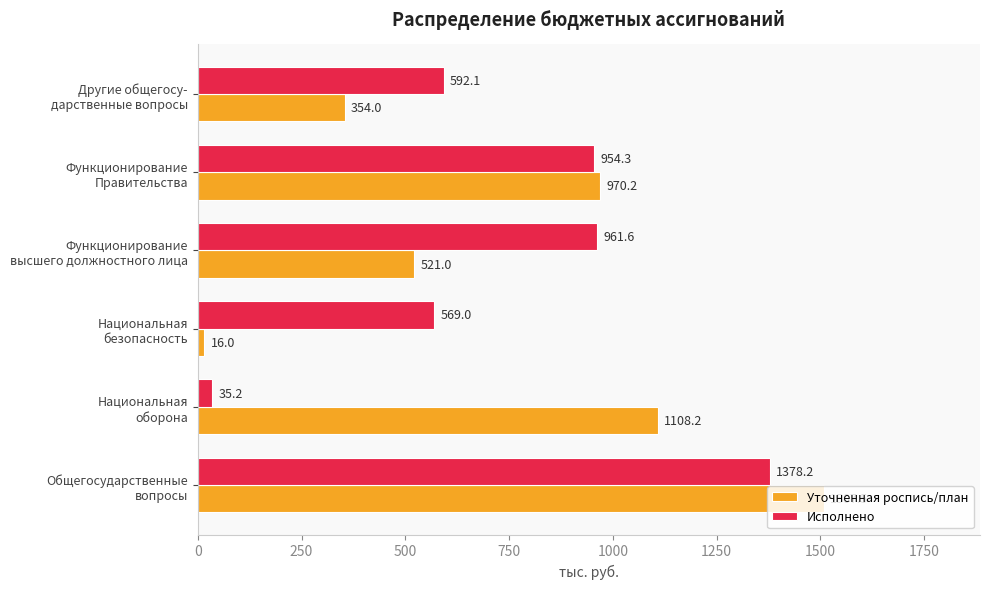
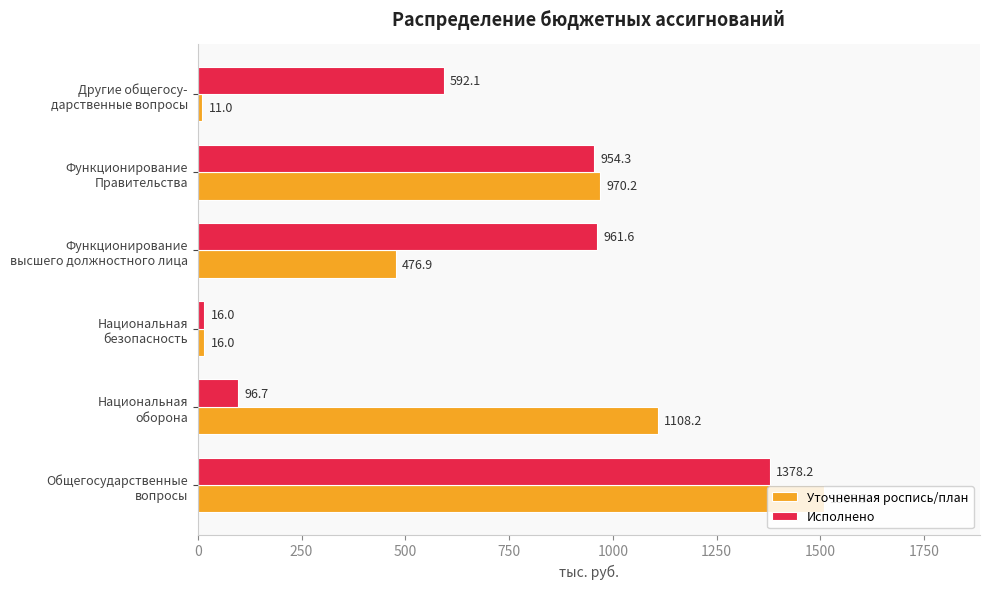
Уточненная роспись/план, Другие общегосу- дарственные вопросы: 354.0 -> 11.0
Уточненная роспись/план, Функционирование высшего должностного лица: 521.0 -> 476.9
Исполнено, Национальная безопасность: 569.0 -> 16.0
Исполнено, Национальная оборона: 35.2 -> 96.7
